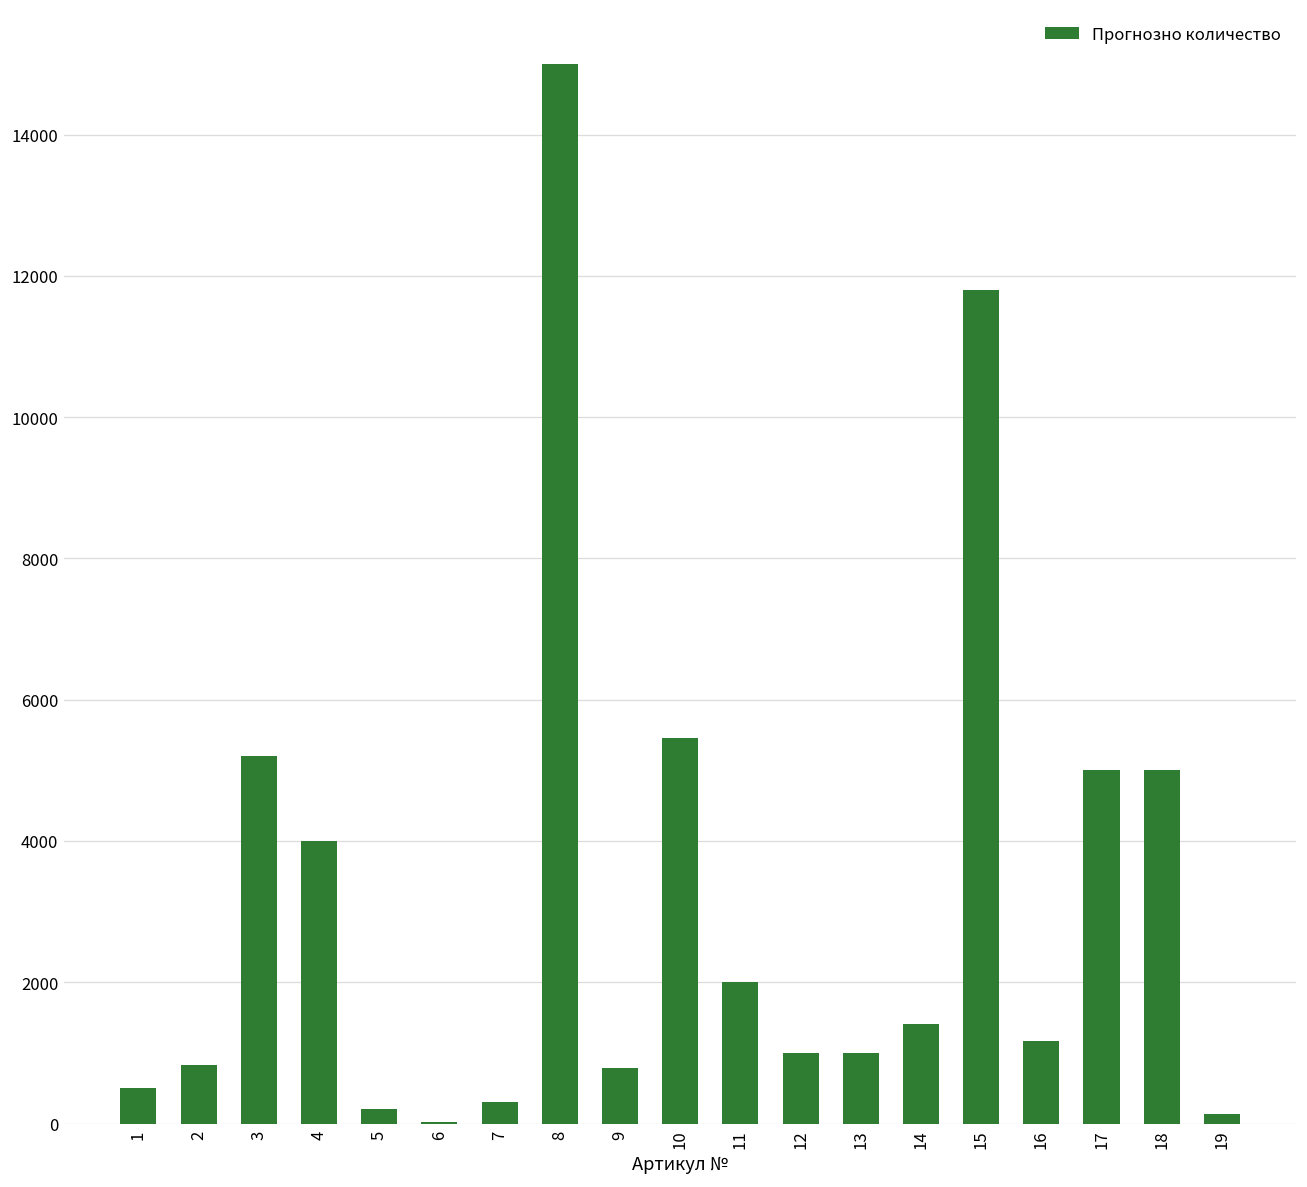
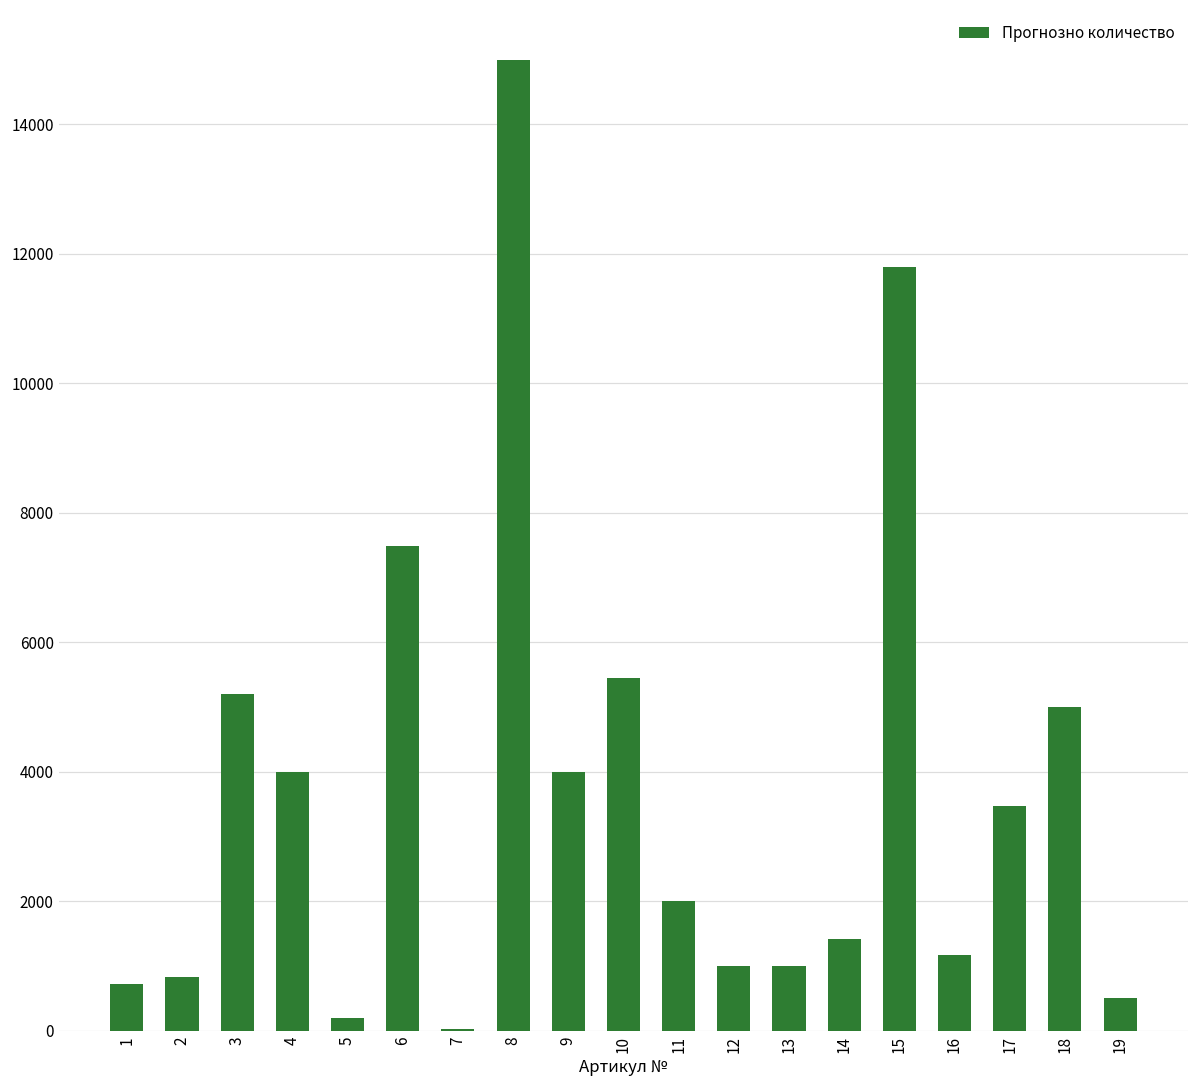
1: 500 -> 700
6: 0 -> 7500
7: 300 -> 0
9: 800 -> 4000
17: 5000 -> 3500
19: 100 -> 500
